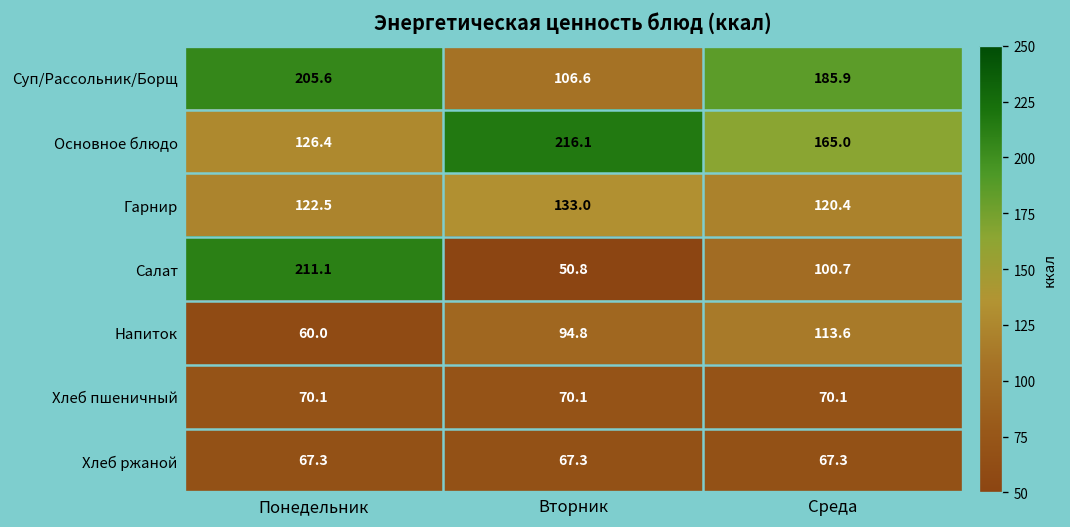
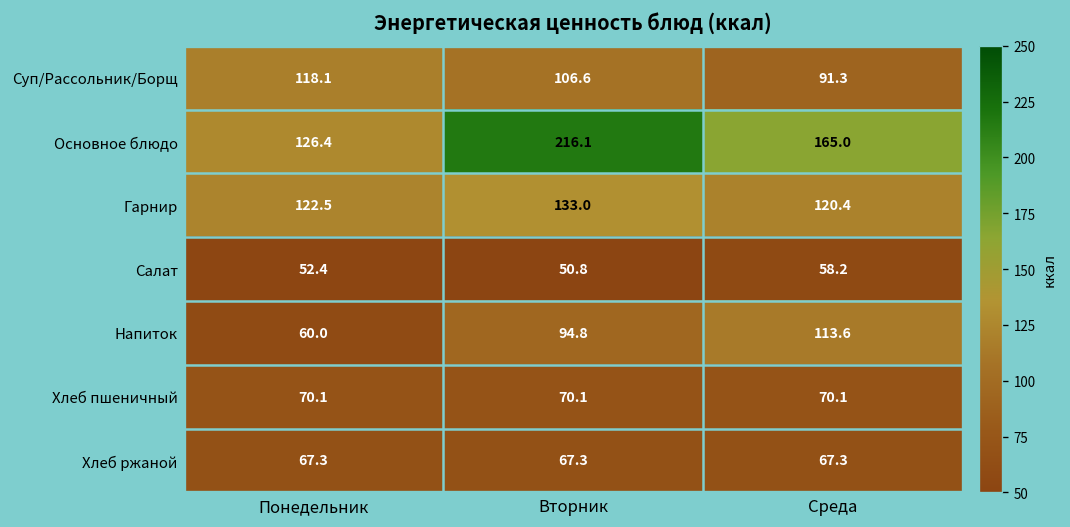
Суп/Рассольник/Борщ, Понедельник: 205.6 -> 118.1
Суп/Рассольник/Борщ, Среда: 185.9 -> 91.3
Салат, Понедельник: 211.1 -> 52.4
Салат, Среда: 100.7 -> 58.2
